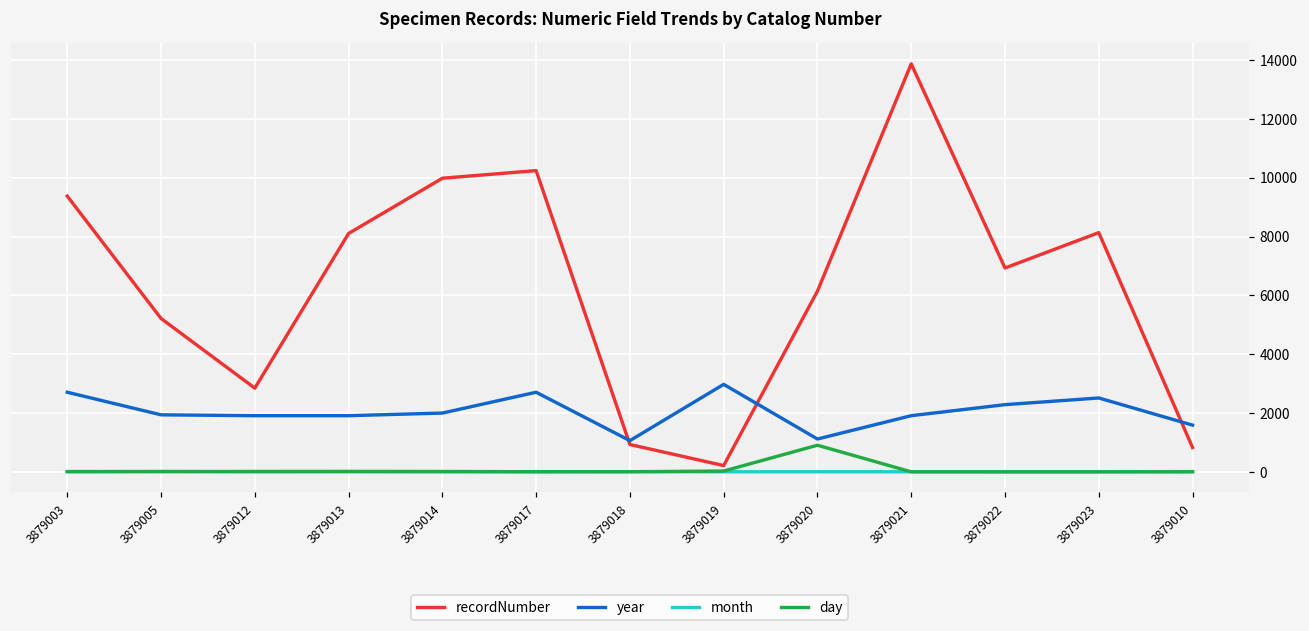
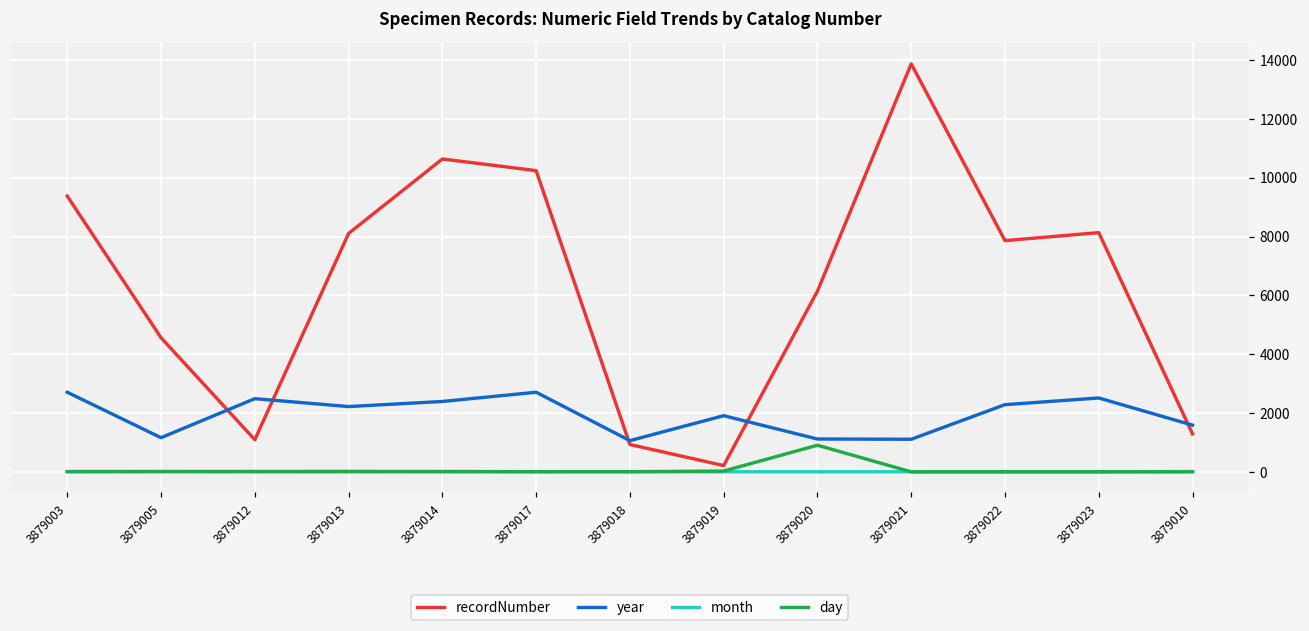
recordNumber, 3879005: 5200 -> 4600
year, 3879005: 1900 -> 1200
recordNumber, 3879012: 2800 -> 1100
year, 3879012: 1900 -> 2500
year, 3879013: 1900 -> 2200
recordNumber, 3879014: 10000 -> 10600
year, 3879014: 2000 -> 2400
year, 3879019: 3000 -> 1900
year, 3879021: 1900 -> 1100
recordNumber, 3879022: 6900 -> 7900
recordNumber, 3879010: 800 -> 1300
